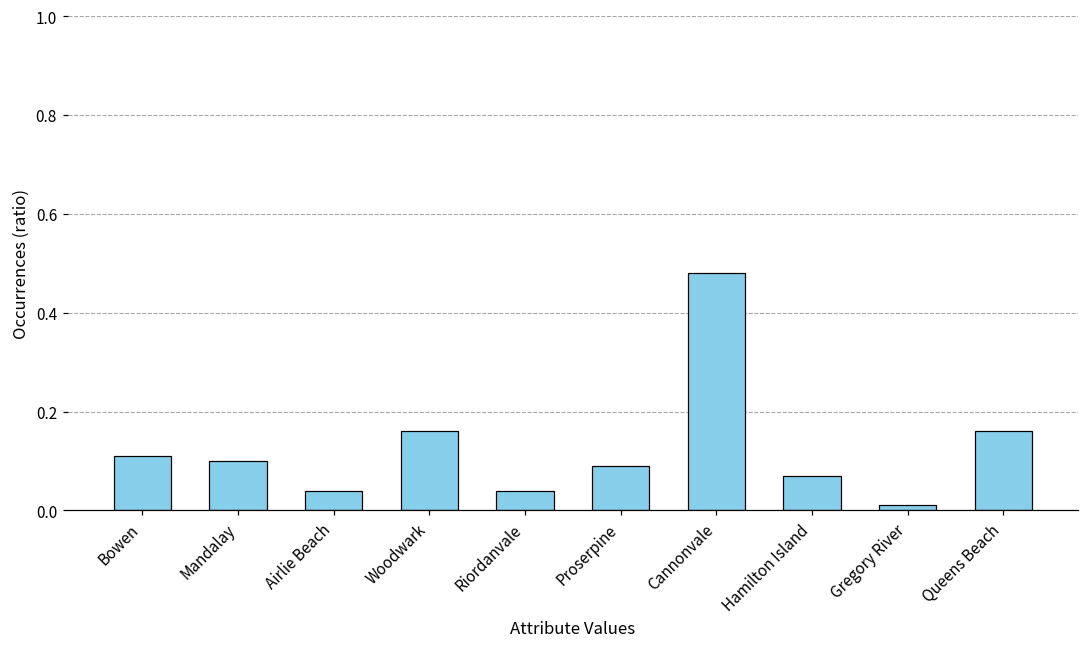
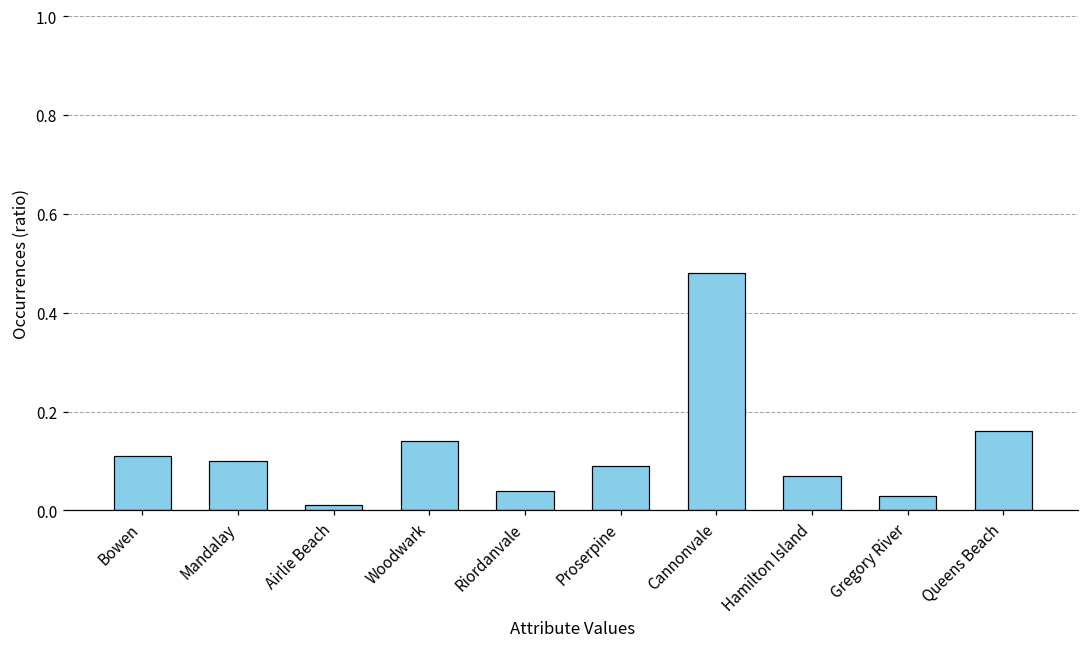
Airlie Beach: 0.04 -> 0.01
Woodwark: 0.16 -> 0.14
Gregory River: 0.01 -> 0.03
